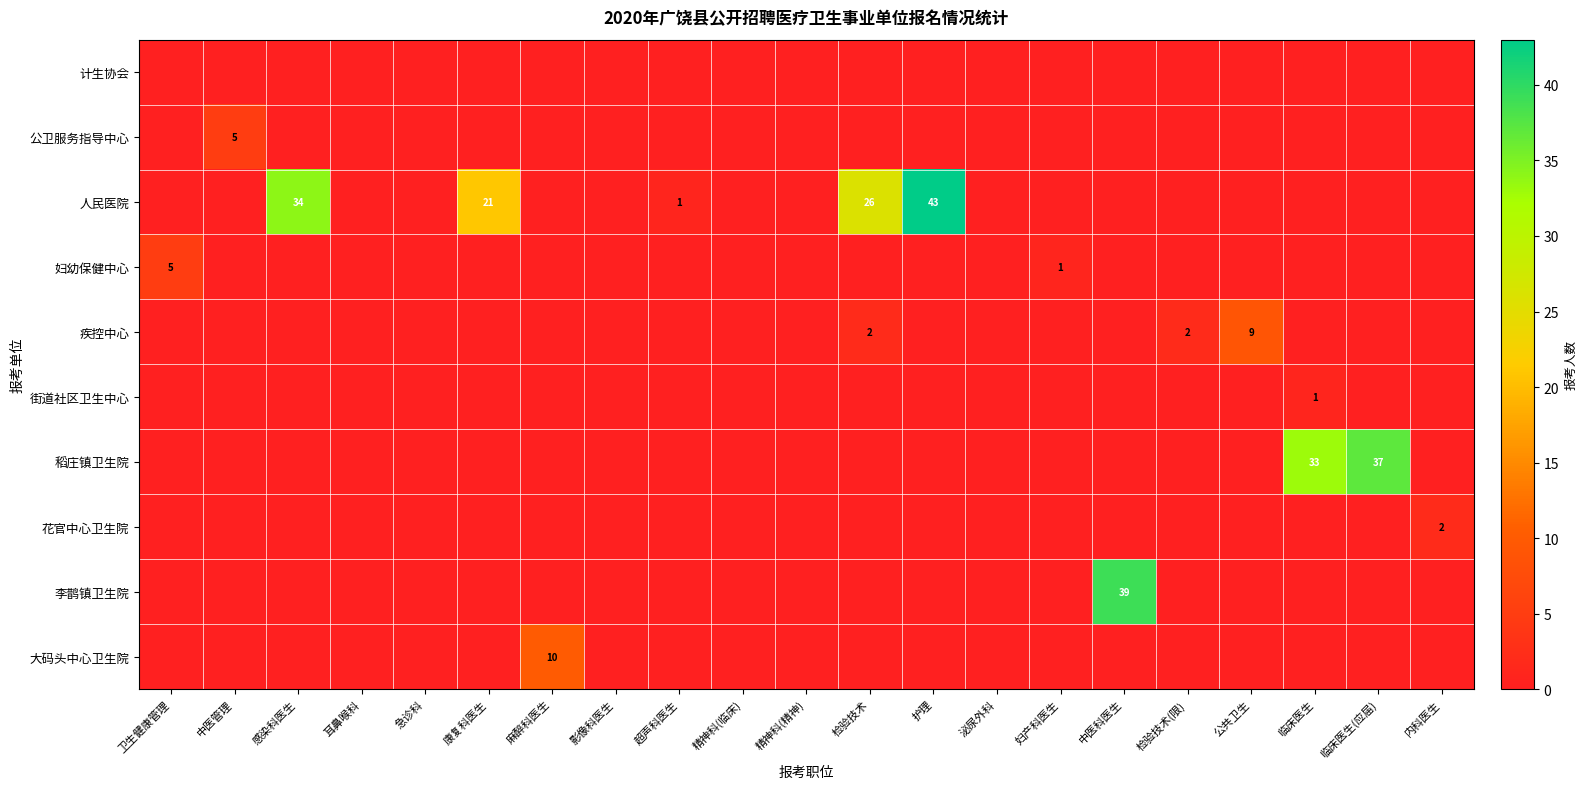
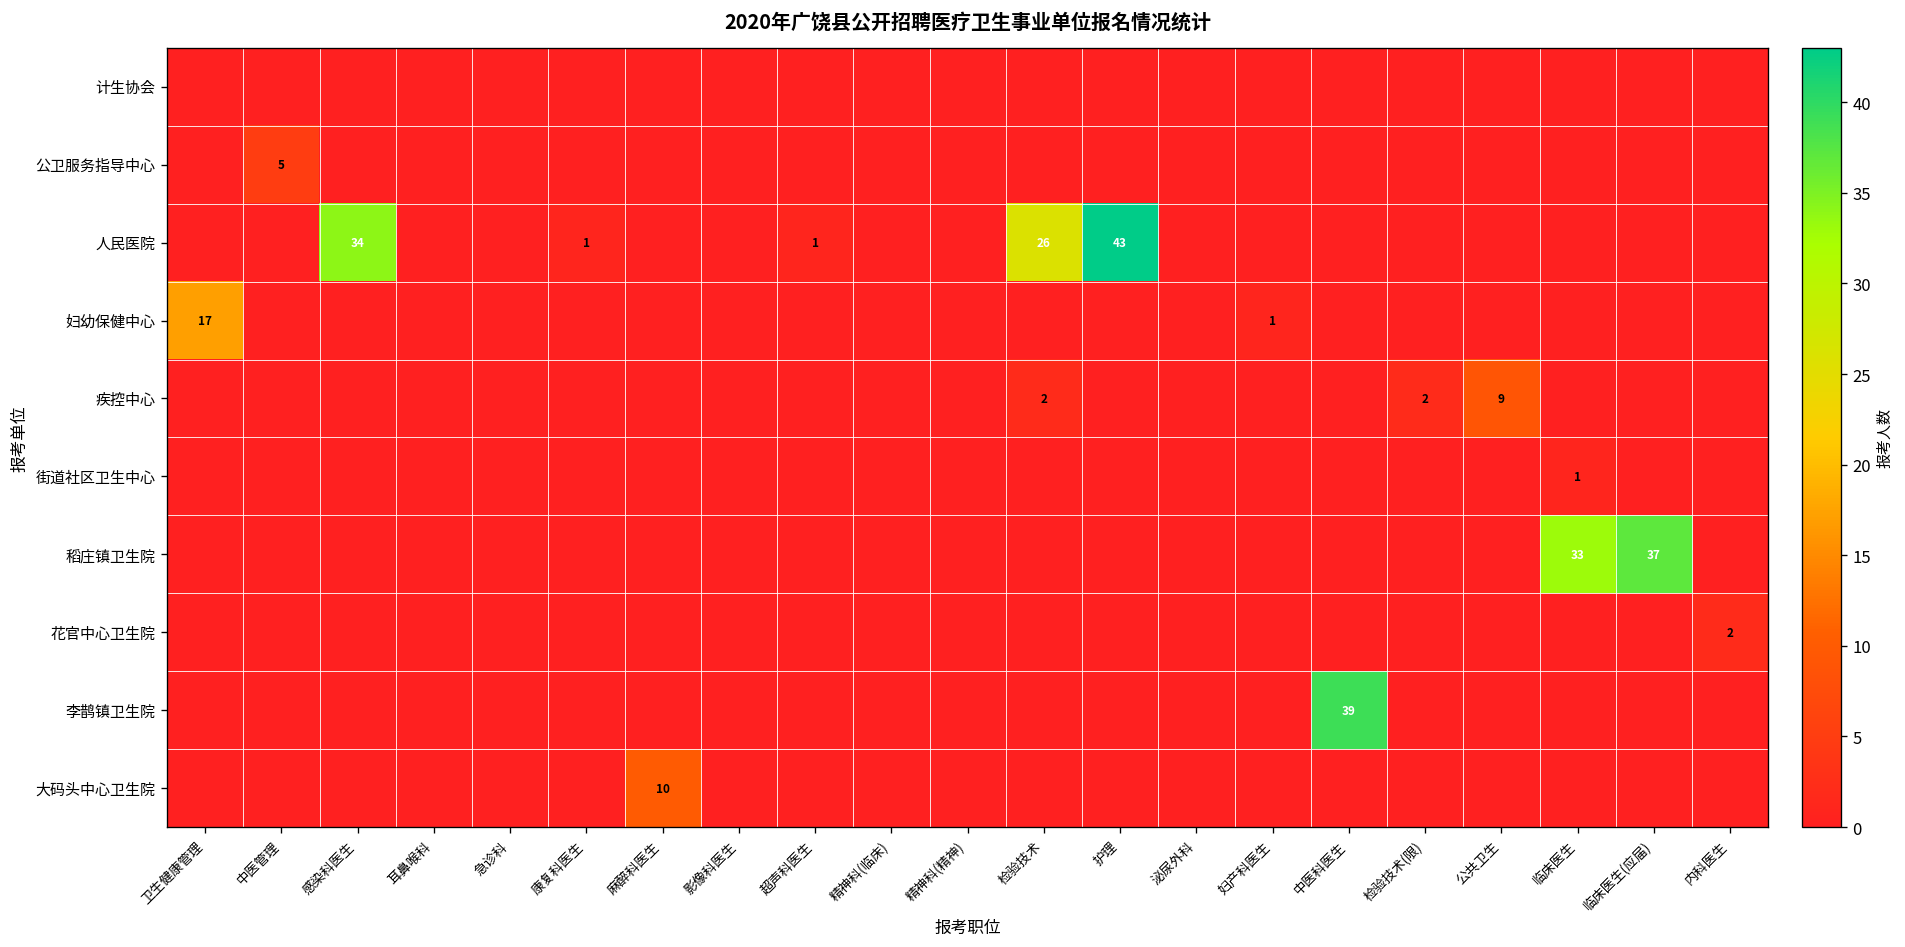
人民医院, 康复科医生: 21 -> 1
妇幼保健中心, 卫生健康管理: 5 -> 17
